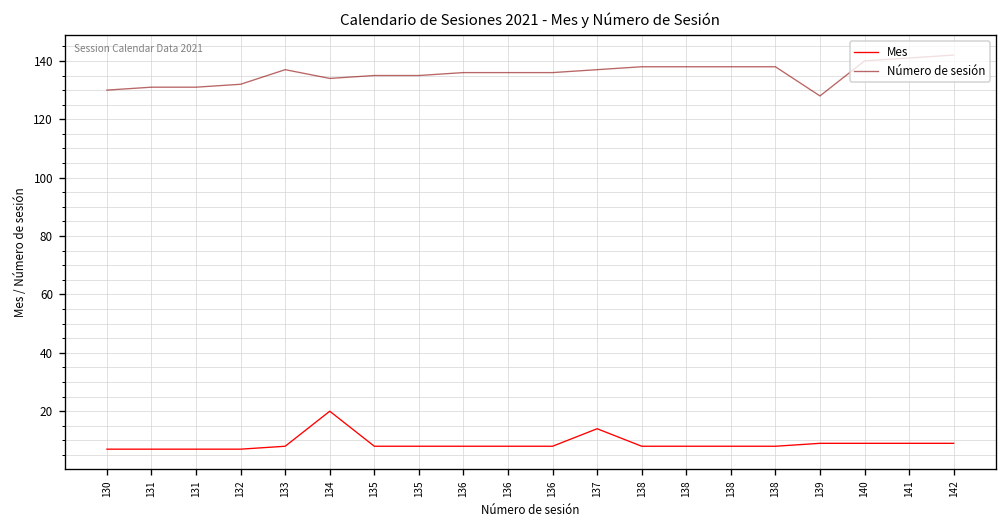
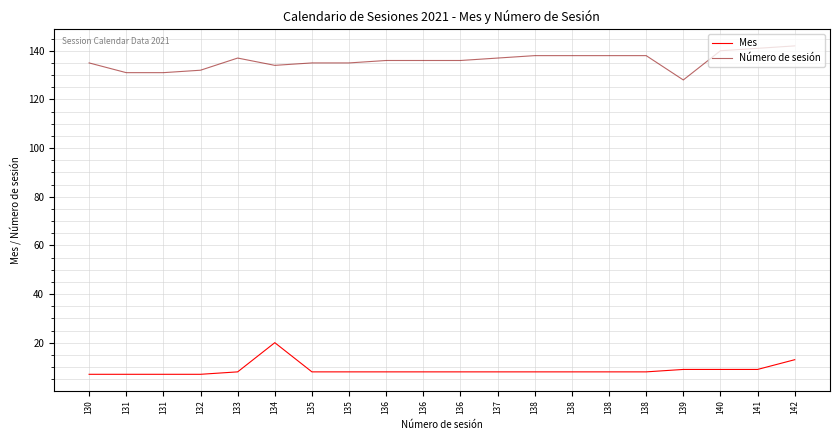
Número de sesión, 130: 130 -> 135
Mes, 137: 14 -> 8
Mes, 142: 9 -> 13
